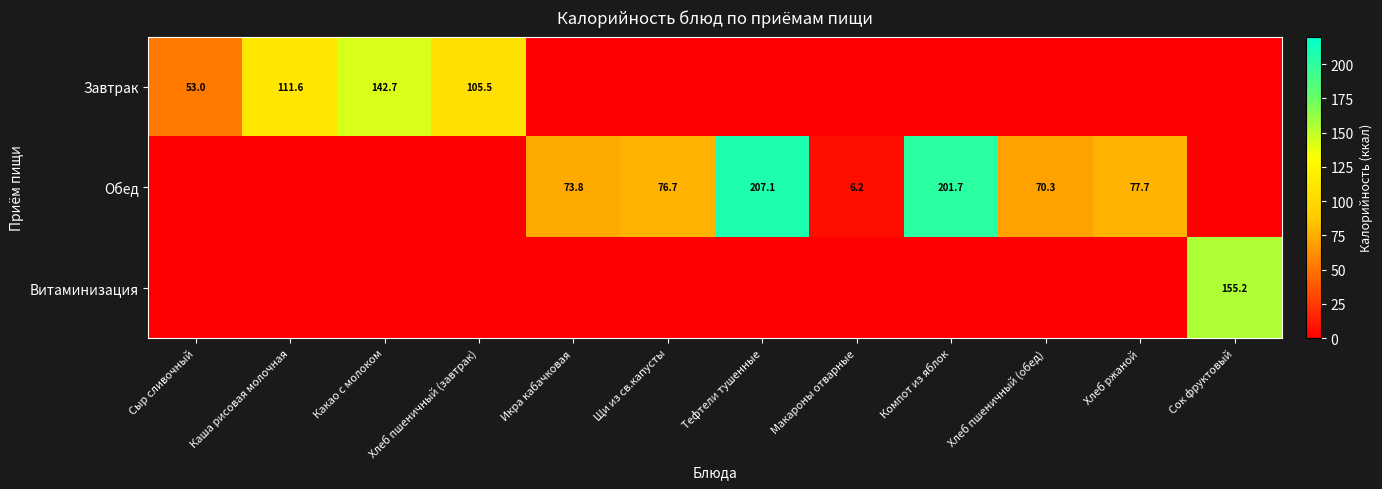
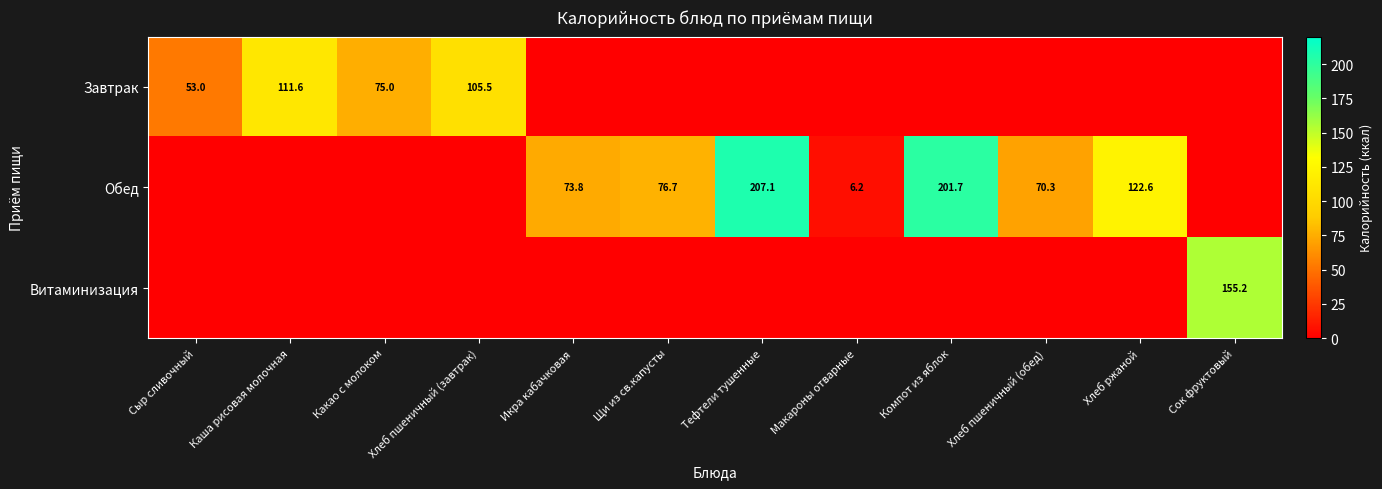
Завтрак, Какао с молоком: 142.7 -> 75.0
Обед, Хлеб ржаной: 77.7 -> 122.6
